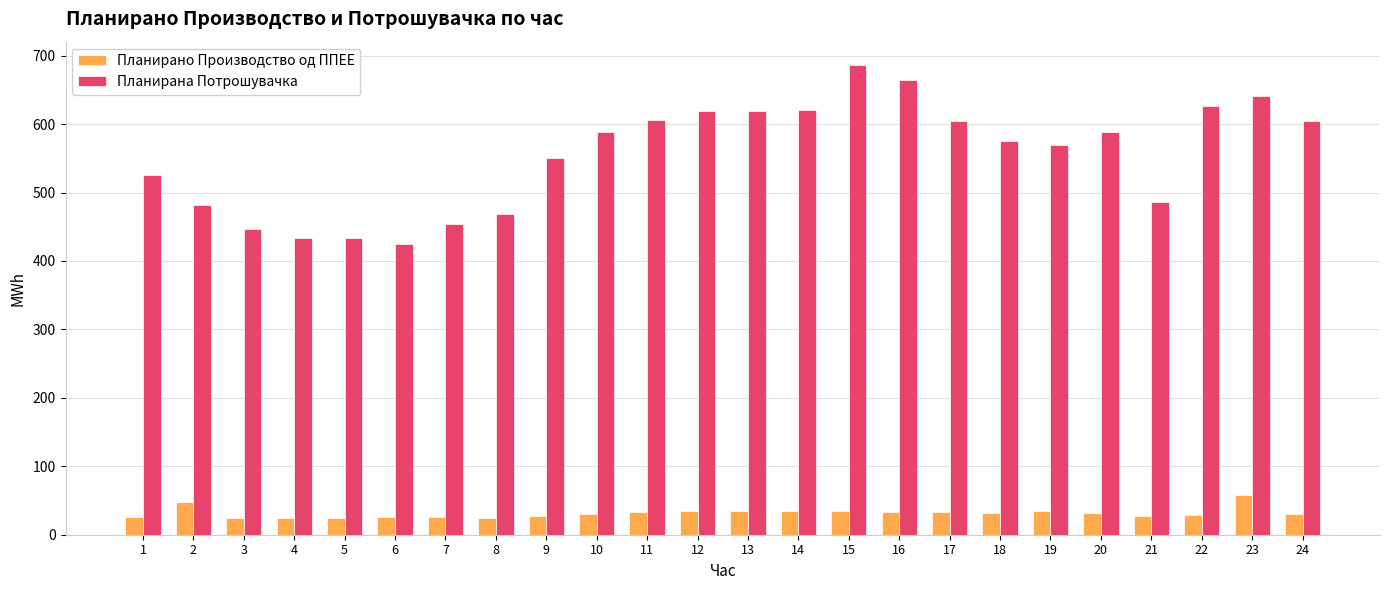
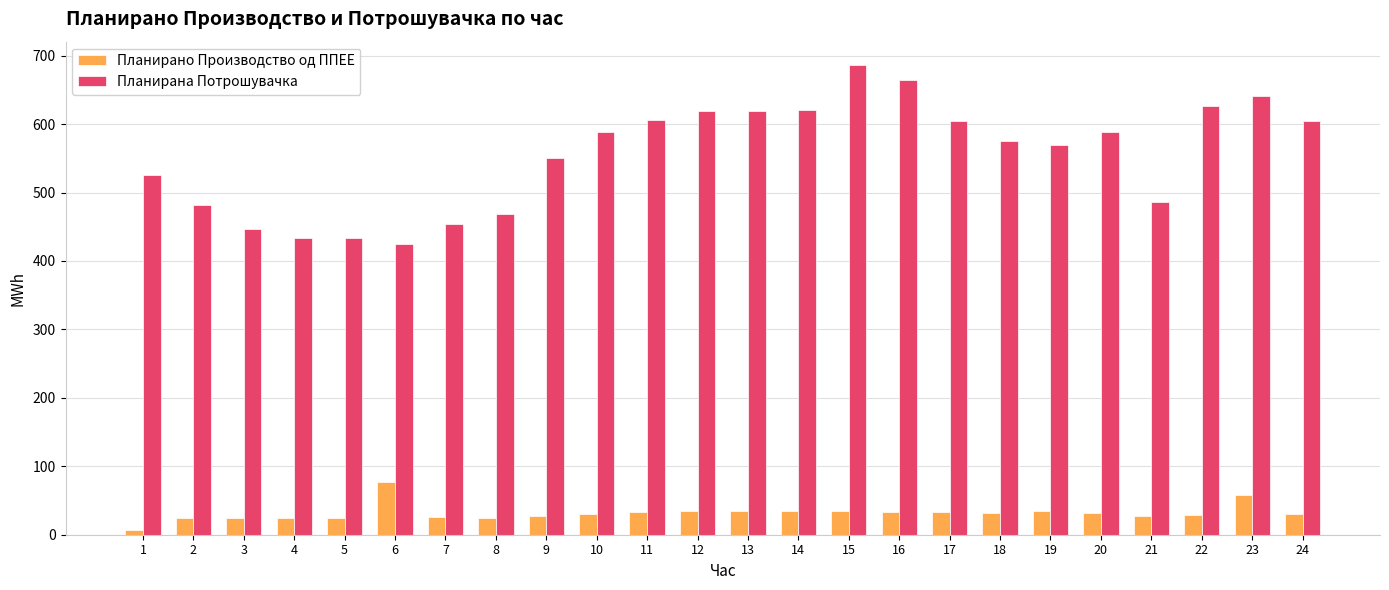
Планирано Производство од ППЕЕ, 1: 30 -> 10
Планирано Производство од ППЕЕ, 2: 50 -> 20
Планирано Производство од ППЕЕ, 6: 30 -> 80
